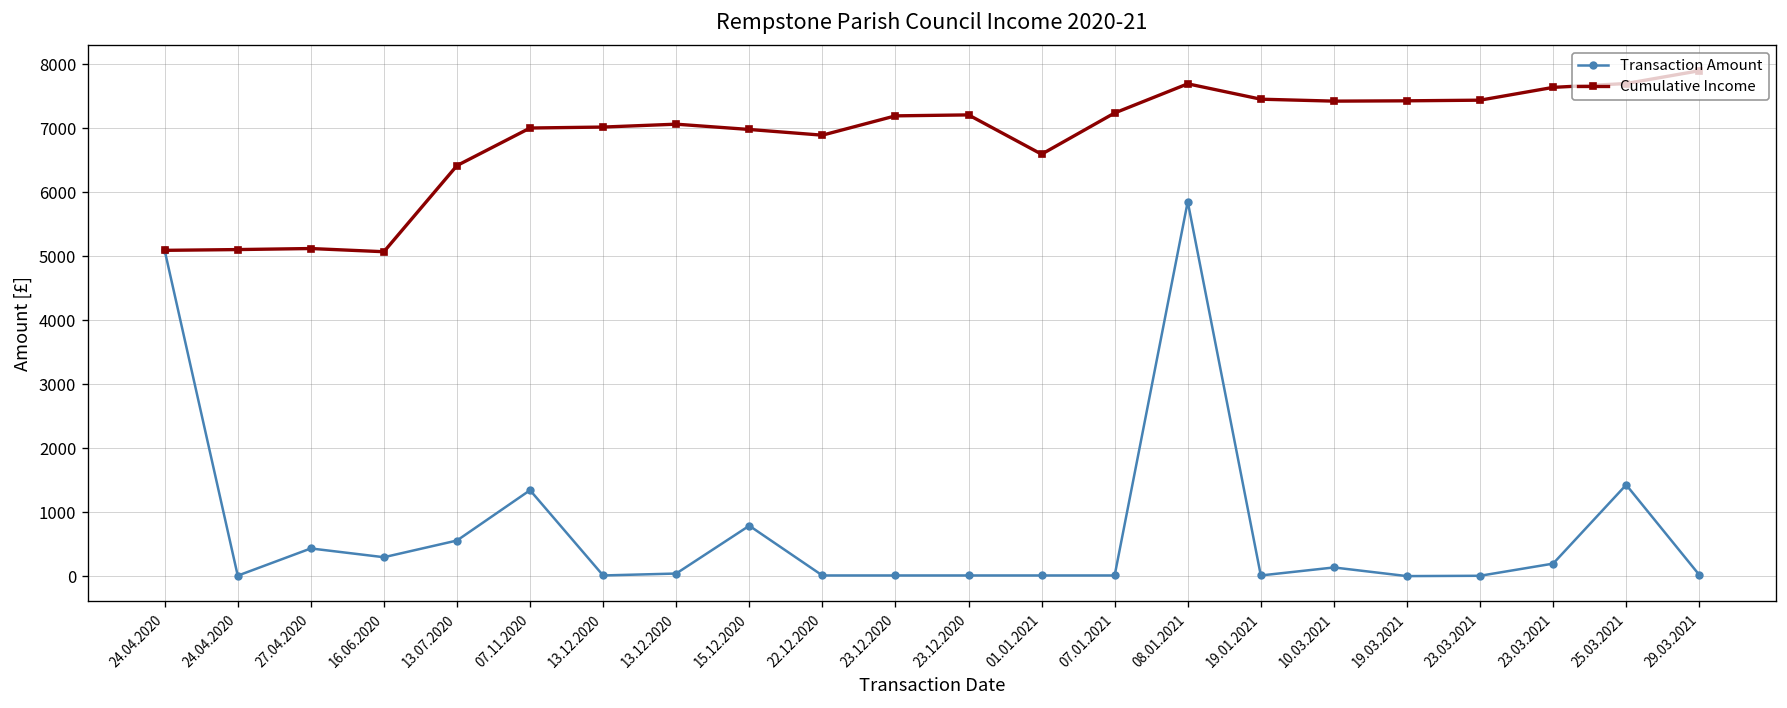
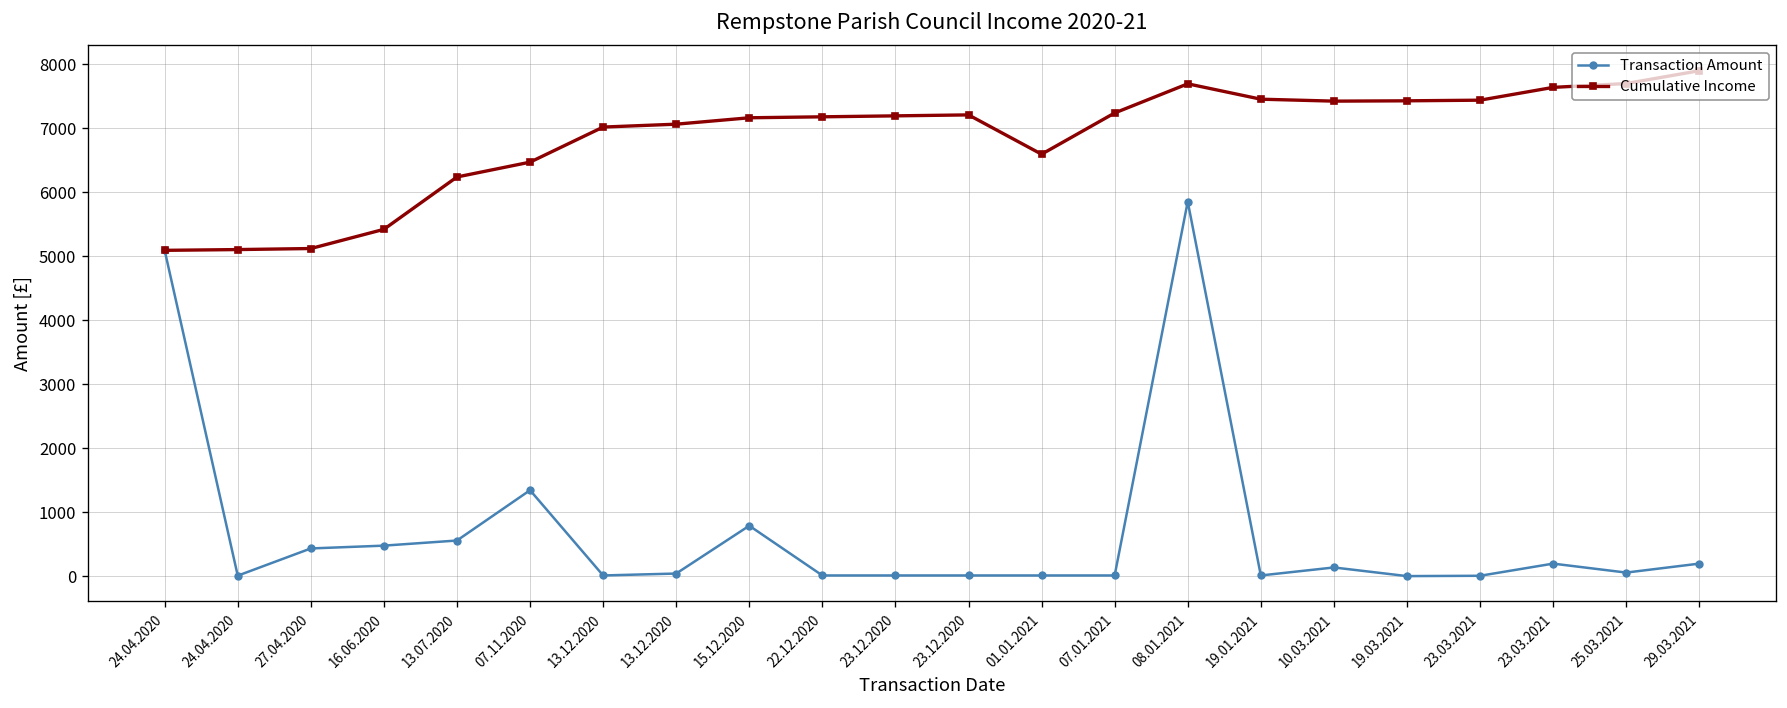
Transaction Amount, 16.06.2020: 300 -> 500
Cumulative Income, 16.06.2020: 5100 -> 5400
Cumulative Income, 13.07.2020: 6400 -> 6200
Cumulative Income, 07.11.2020: 7000 -> 6500
Cumulative Income, 15.12.2020: 7000 -> 7200
Cumulative Income, 22.12.2020: 6900 -> 7200
Transaction Amount, 25.03.2021: 1400 -> 100
Transaction Amount, 29.03.2021: 0 -> 200
